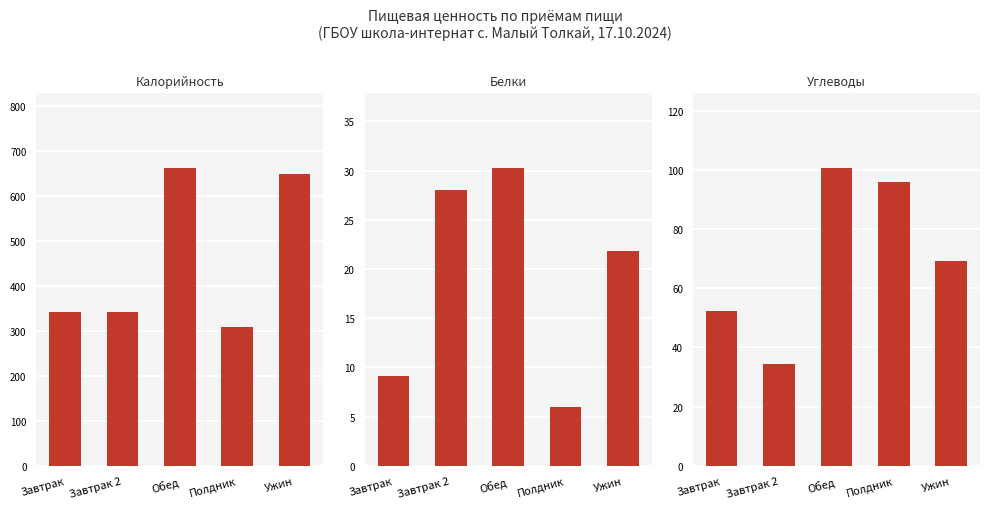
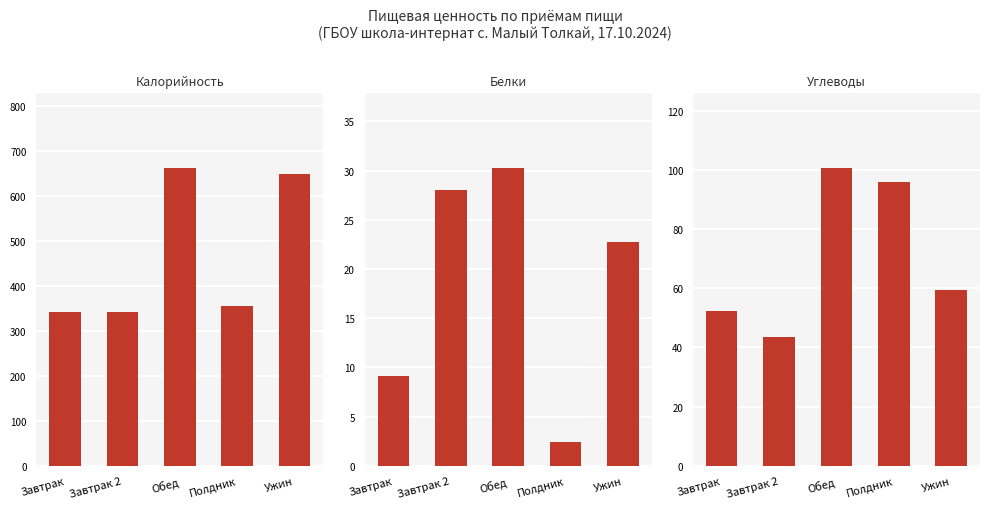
Калорийность, Полдник: 310 -> 360
Белки, Полдник: 6 -> 2
Белки, Ужин: 22 -> 23
Углеводы, Завтрак 2: 34 -> 44
Углеводы, Ужин: 69 -> 59
